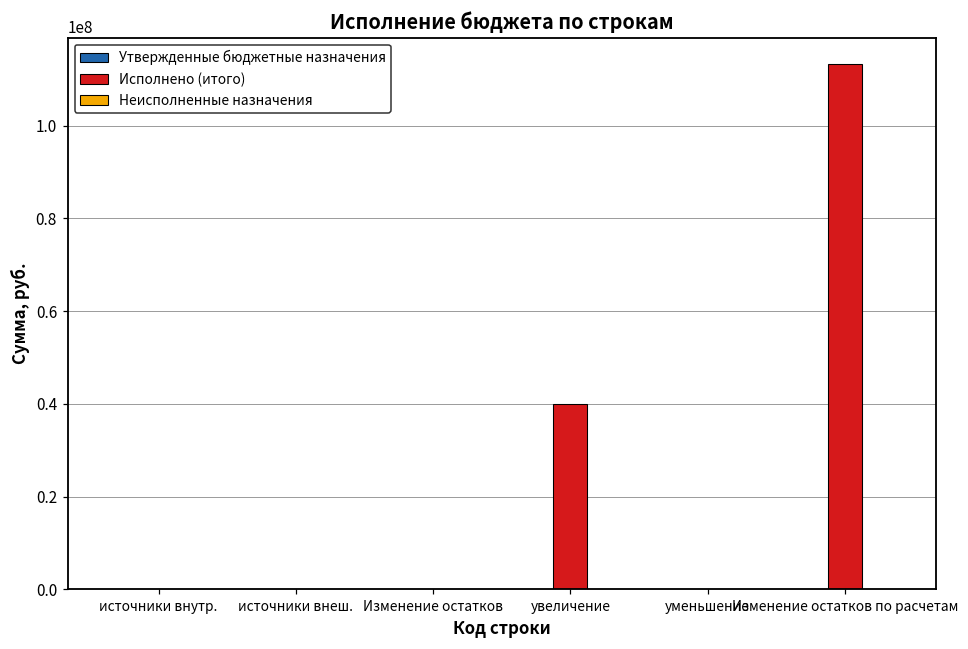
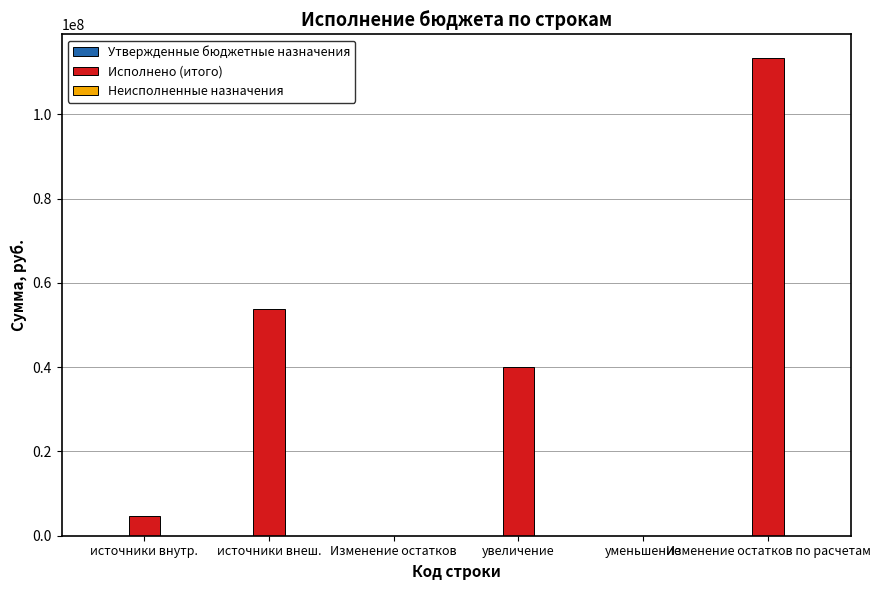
Исполнено (итого), источники внутр.: 0 -> 5000000
Исполнено (итого), источники внеш.: 0 -> 54000000
